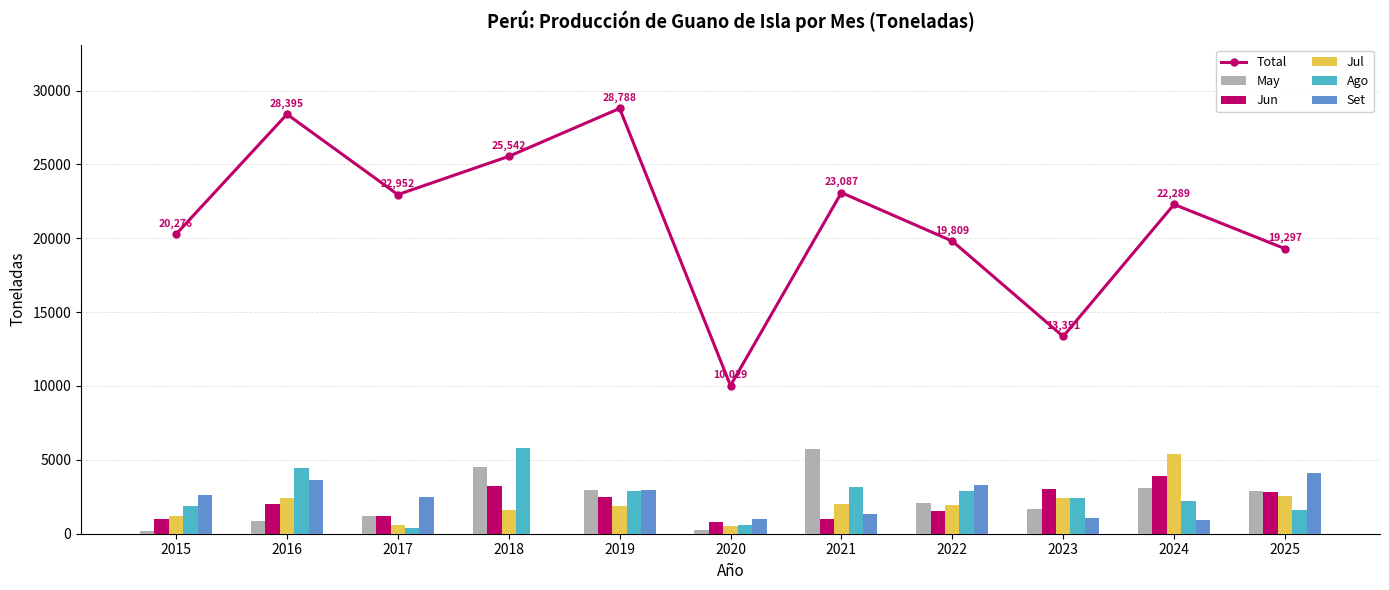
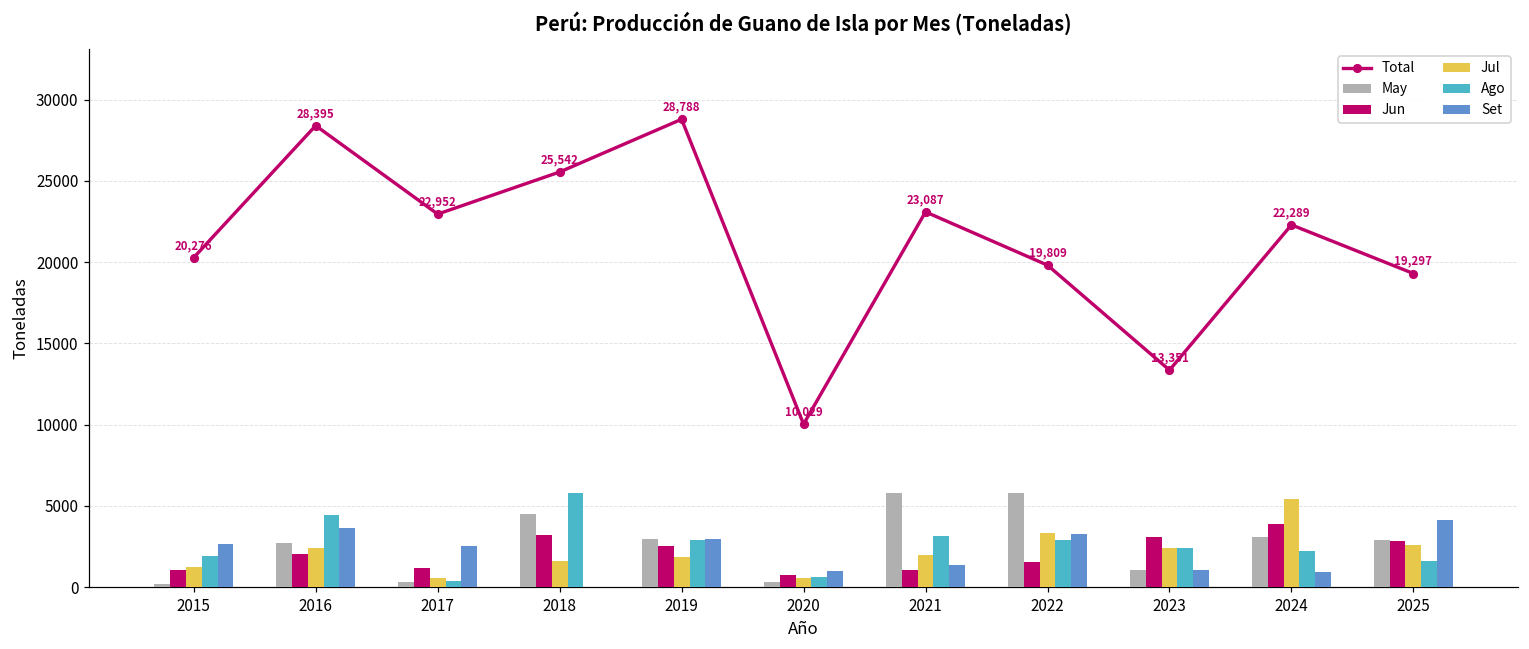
May, 2016: 800 -> 2700
May, 2017: 1200 -> 300
May, 2022: 2100 -> 5800
Jul, 2022: 2000 -> 3300
May, 2023: 1700 -> 1000
